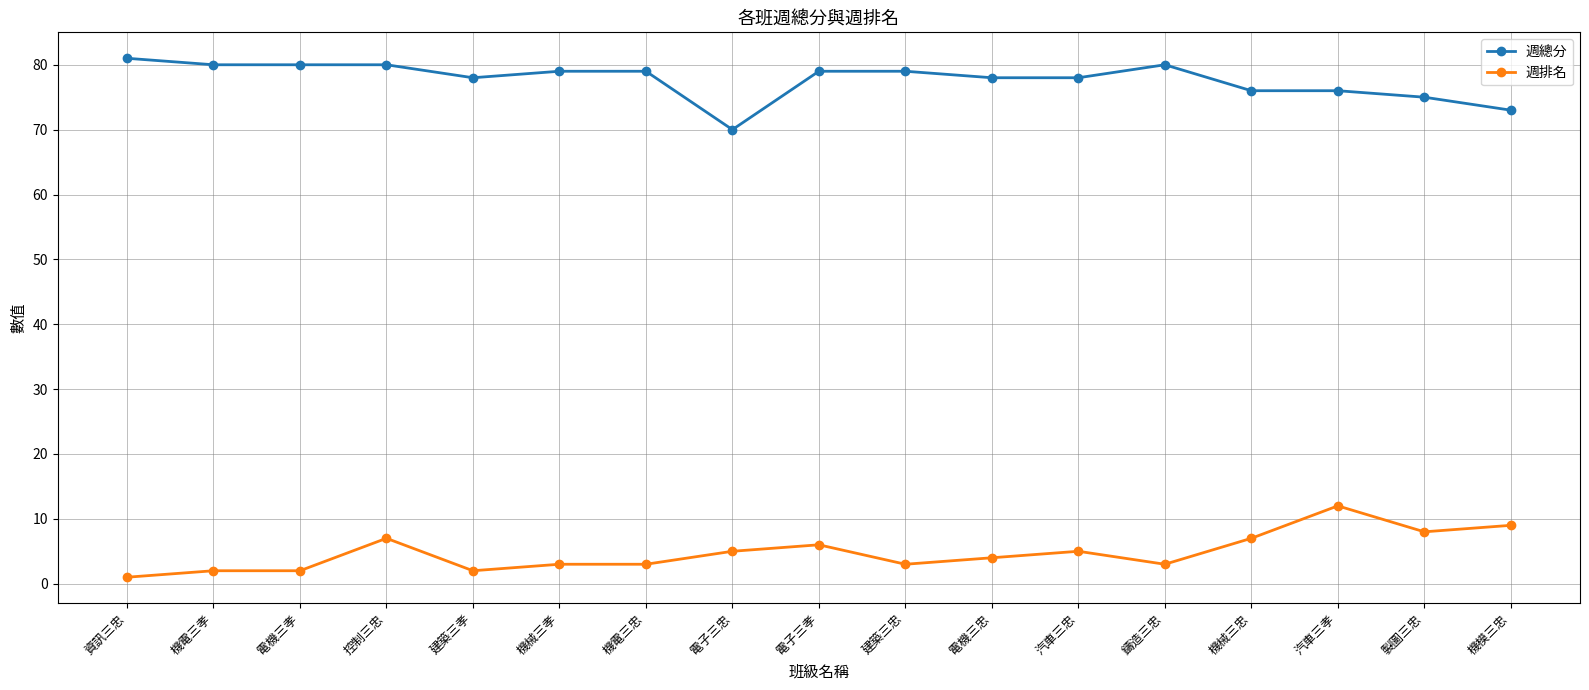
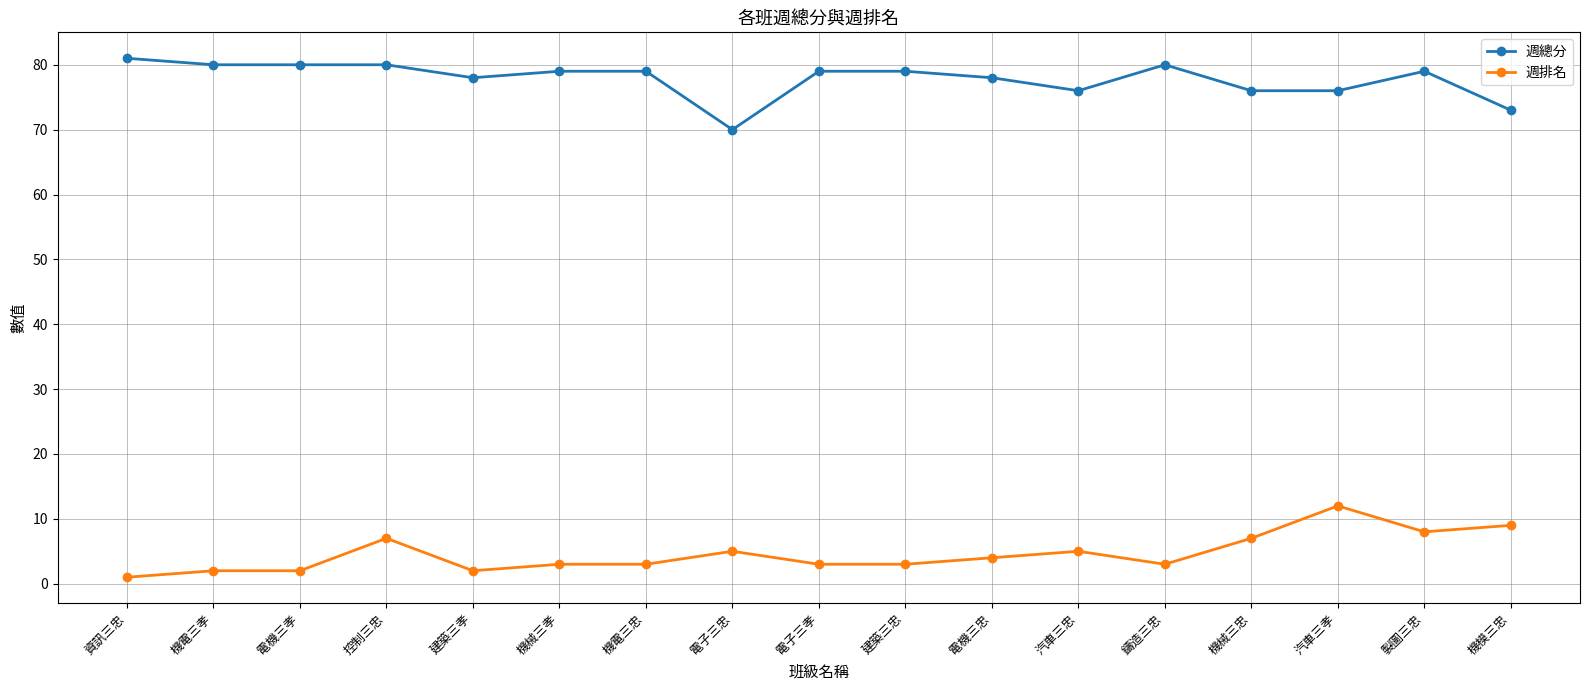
週排名, 電子三孝: 6 -> 3
週總分, 汽車三忠: 78 -> 76
週總分, 製圖三忠: 75 -> 79
